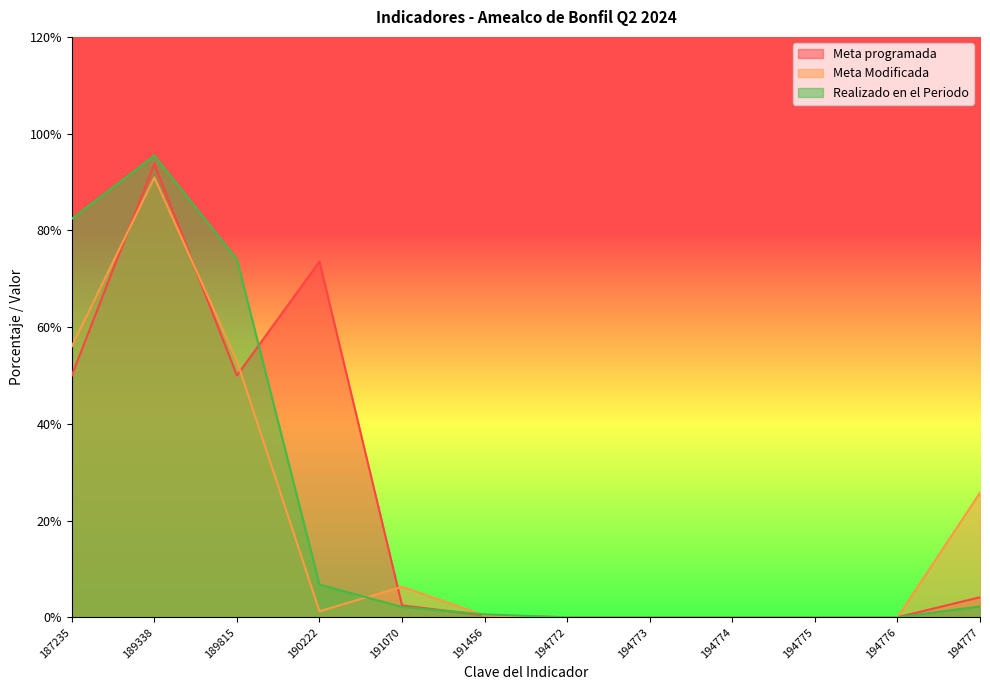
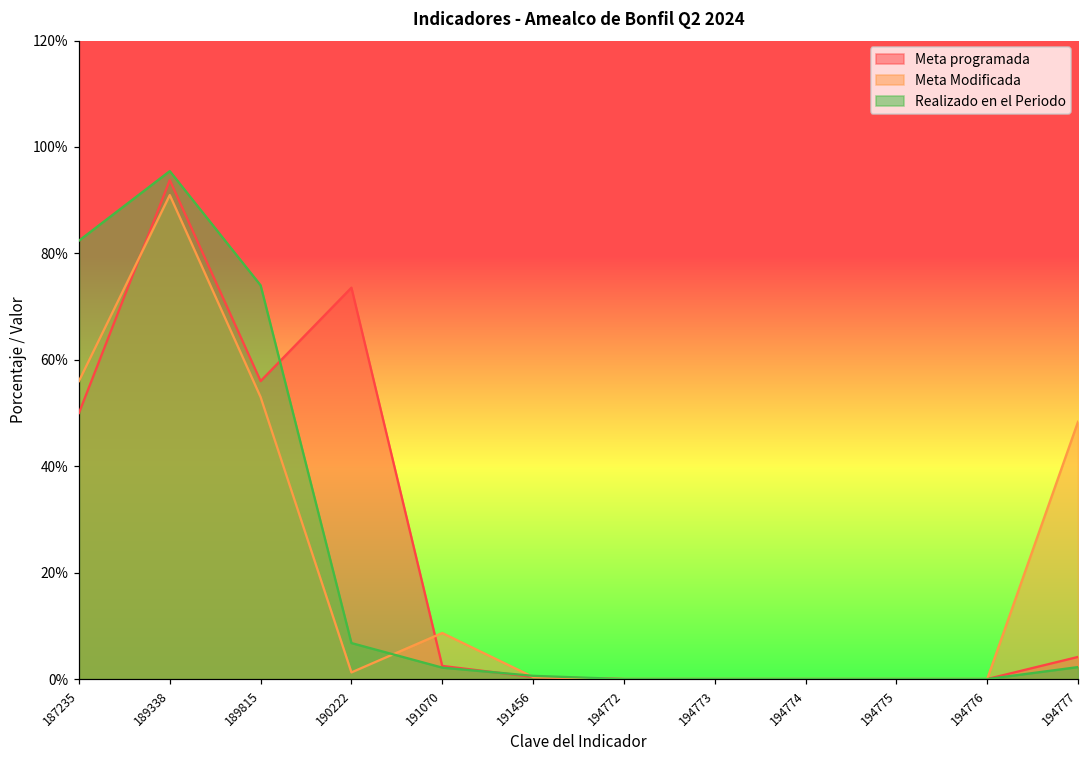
Meta programada, 189815: 50% -> 56%
Meta Modificada, 191070: 6% -> 9%
Meta Modificada, 194777: 26% -> 48%
